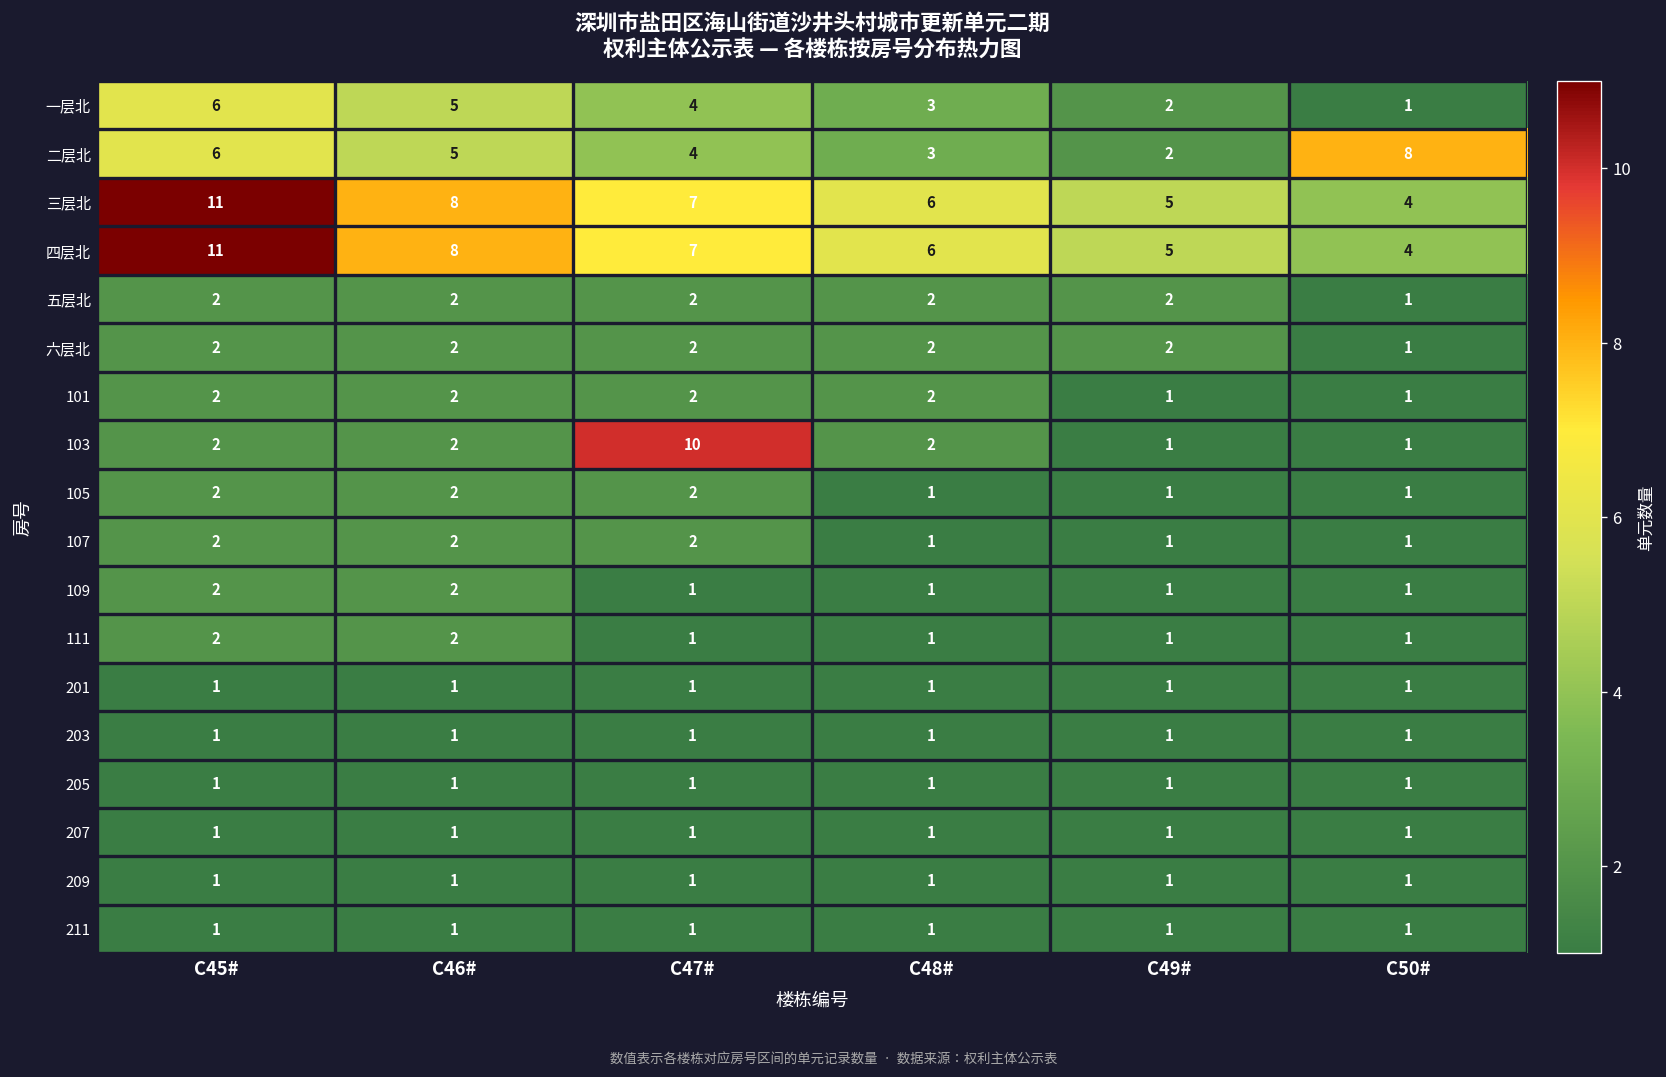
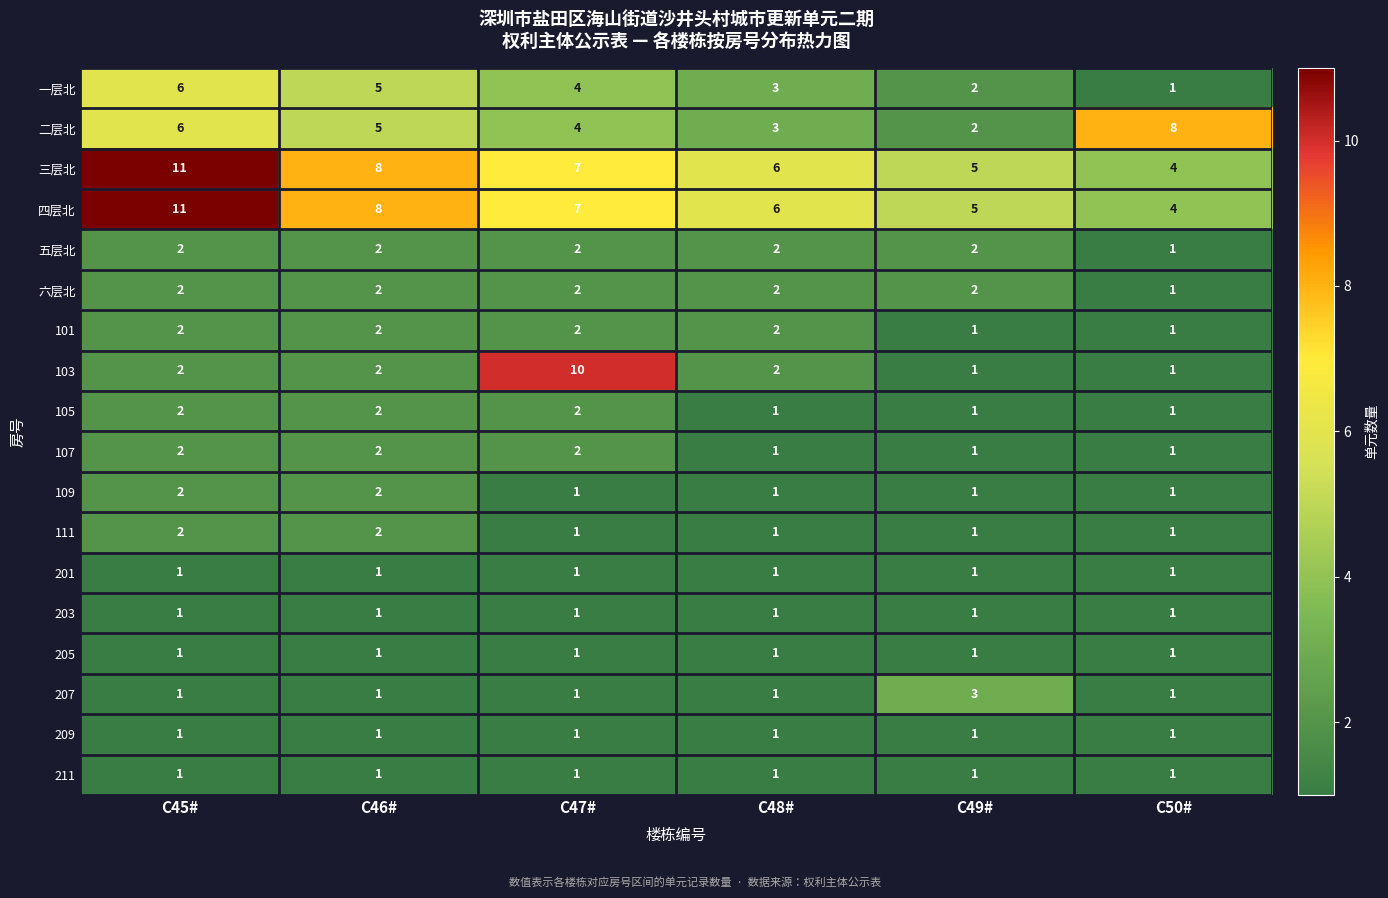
207, C49#: 1 -> 3
